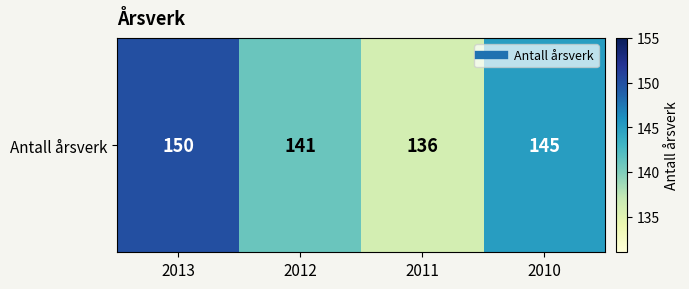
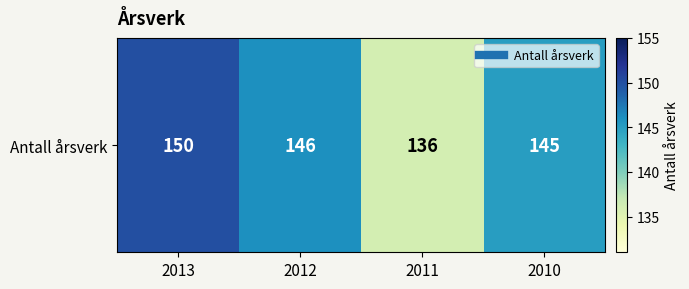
Antall årsverk, 2012: 141 -> 146
